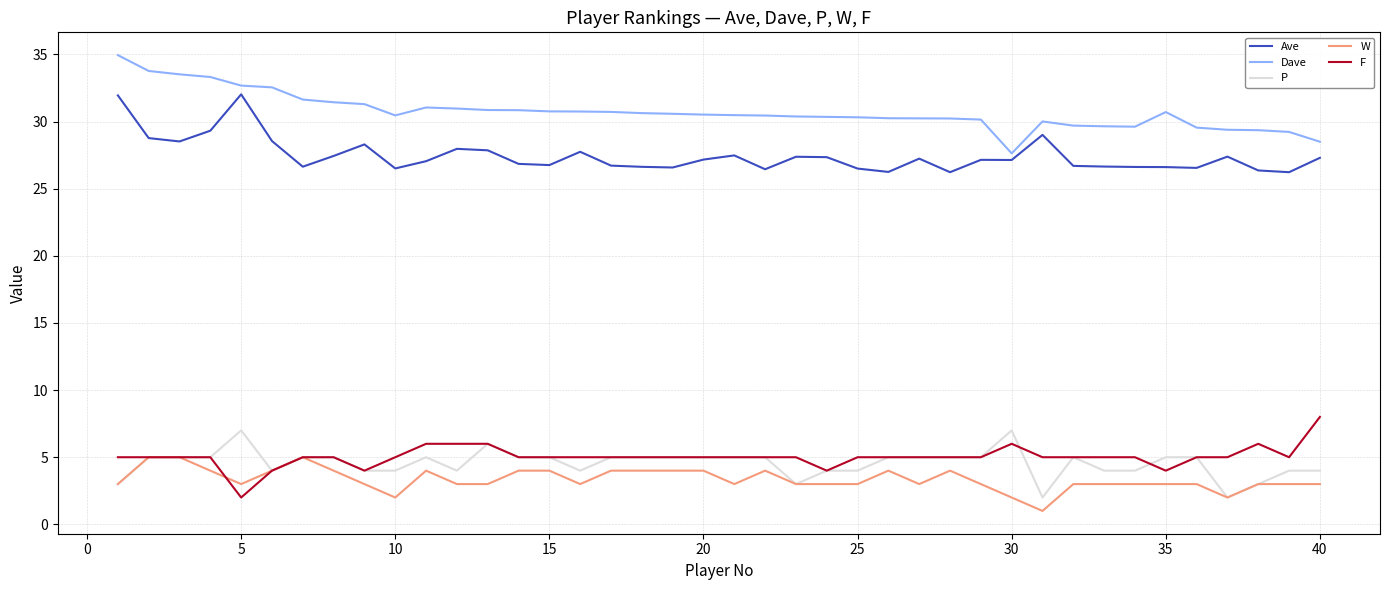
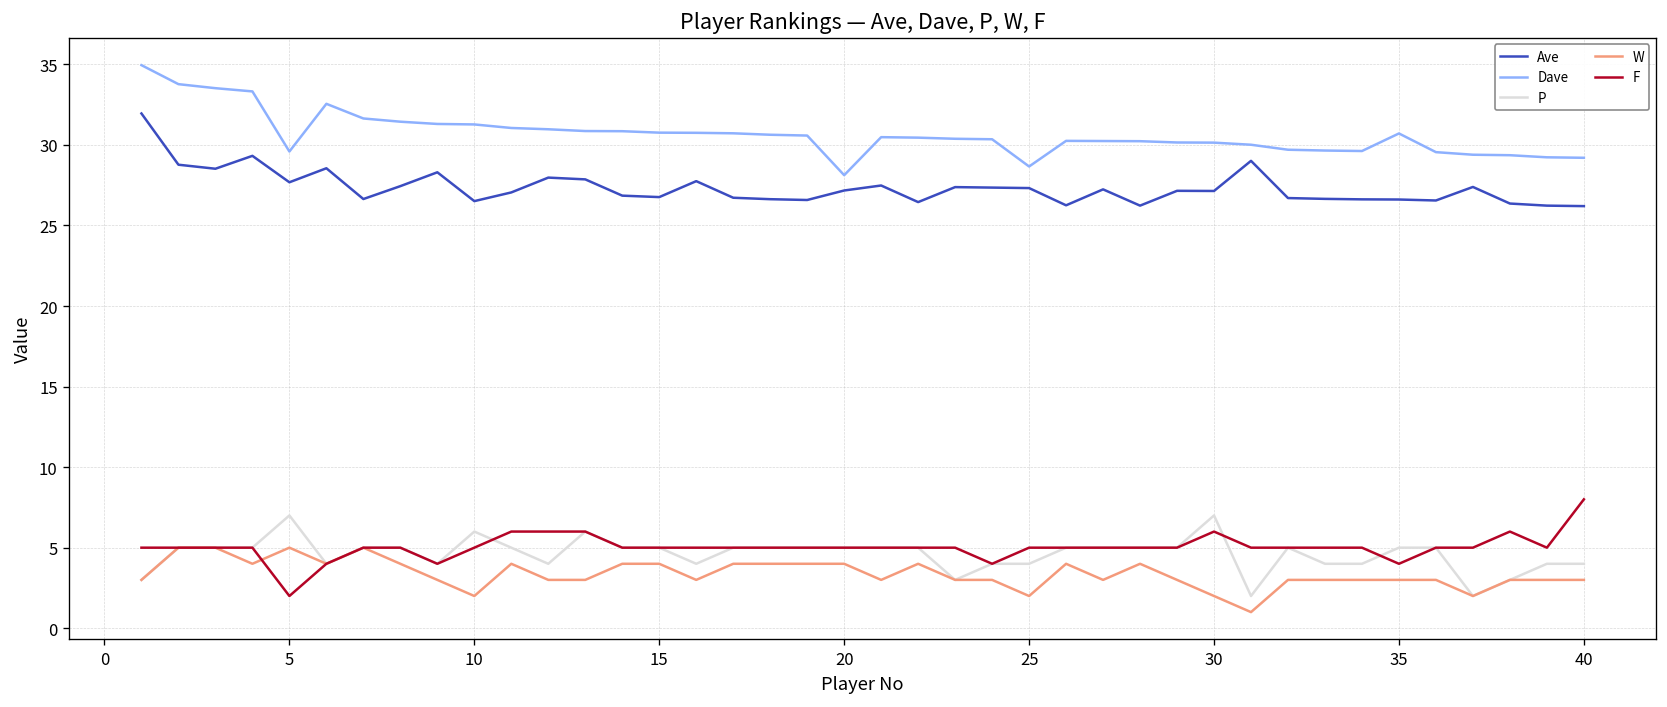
Ave, 5: 32.0 -> 27.7
Dave, 5: 32.7 -> 29.6
W, 5: 3 -> 5
Dave, 10: 30.5 -> 31.3
P, 10: 4 -> 6
Dave, 20: 30.5 -> 28.1
Ave, 25: 26.5 -> 27.3
Dave, 25: 30.3 -> 28.7
W, 25: 3 -> 2
Dave, 30: 27.6 -> 30.1
Ave, 40: 27.3 -> 26.2
Dave, 40: 28.5 -> 29.2
